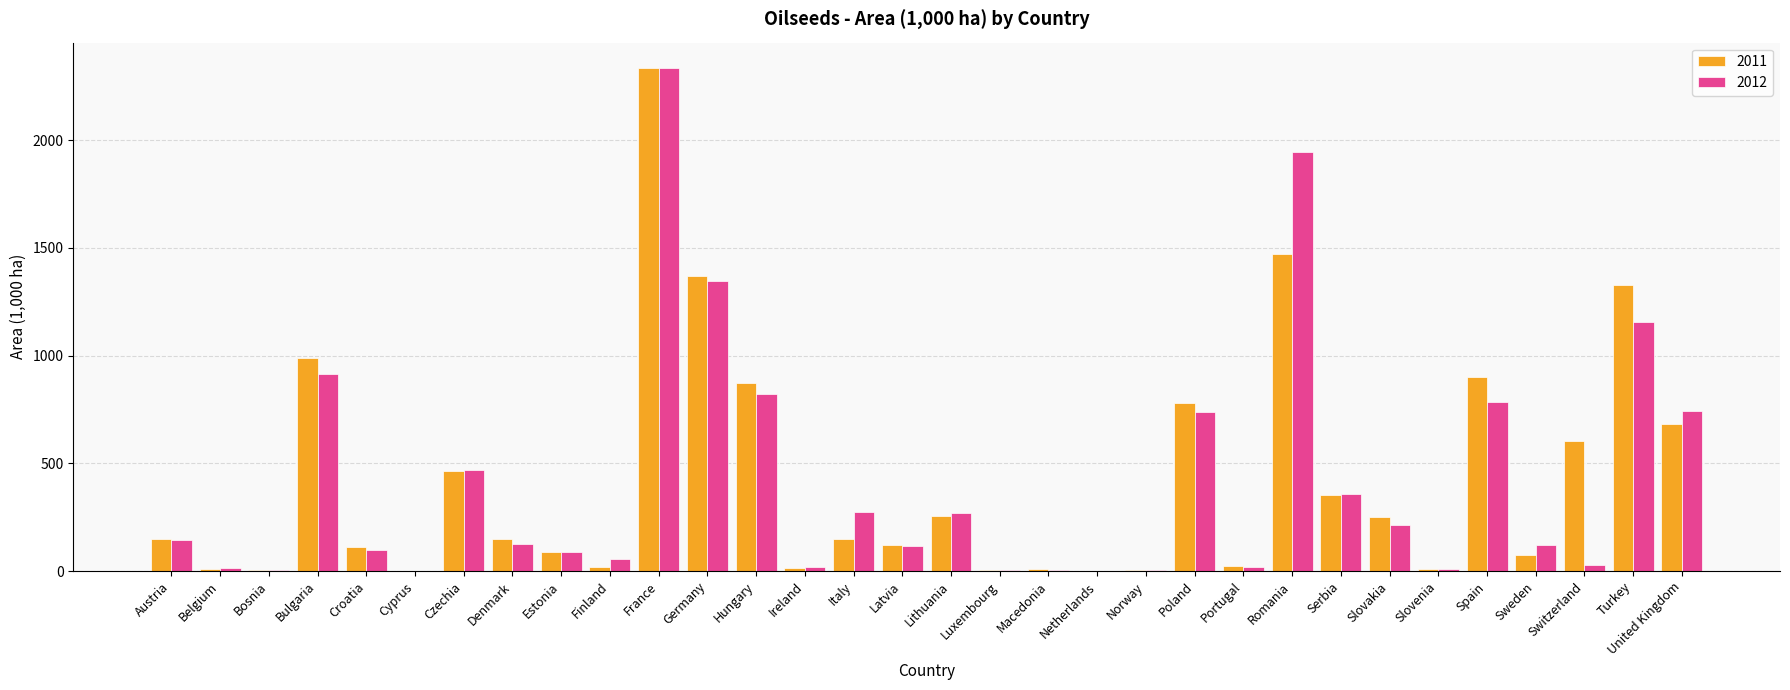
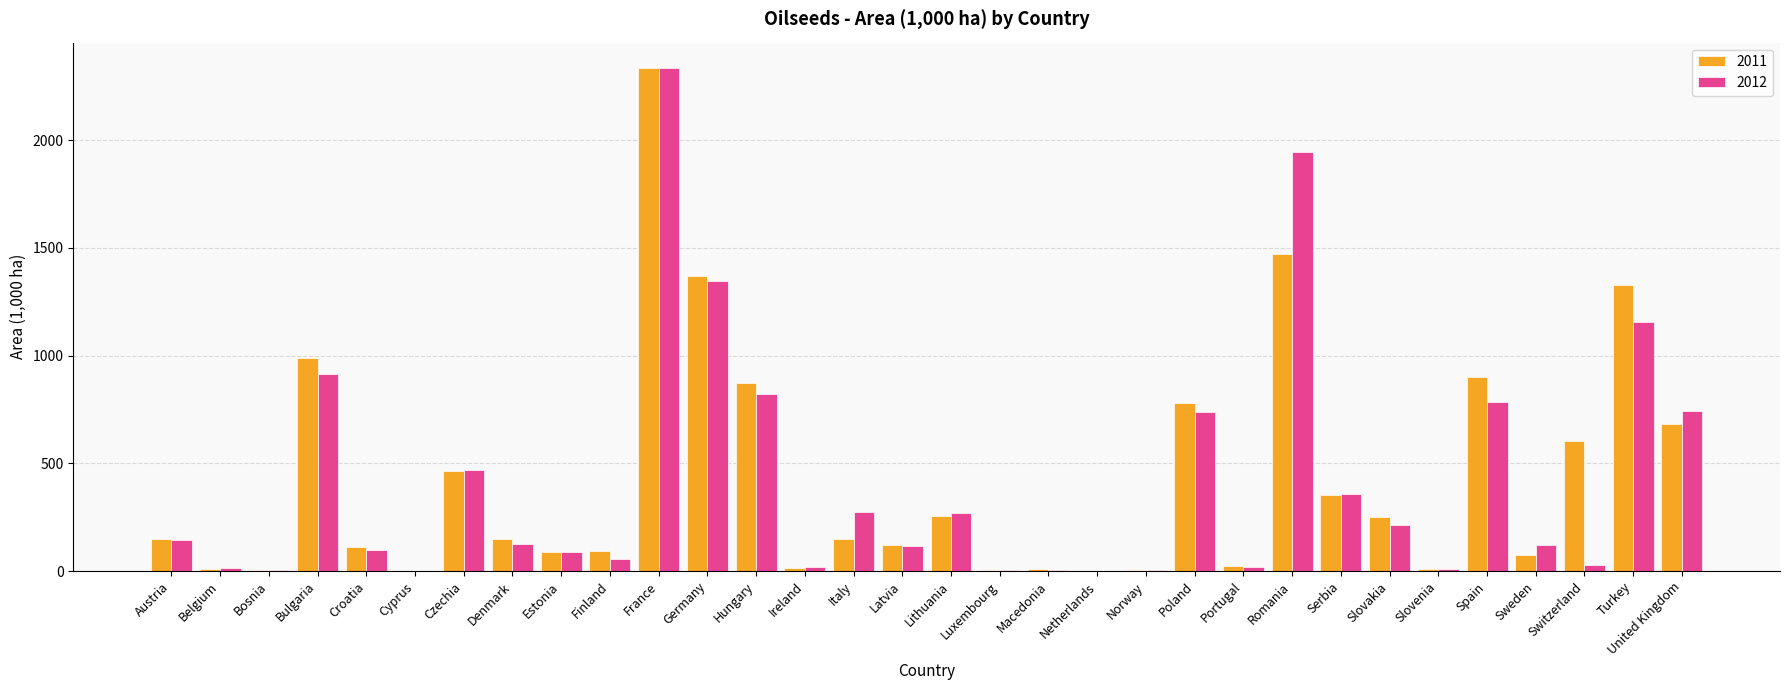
2011, Finland: 20 -> 90
